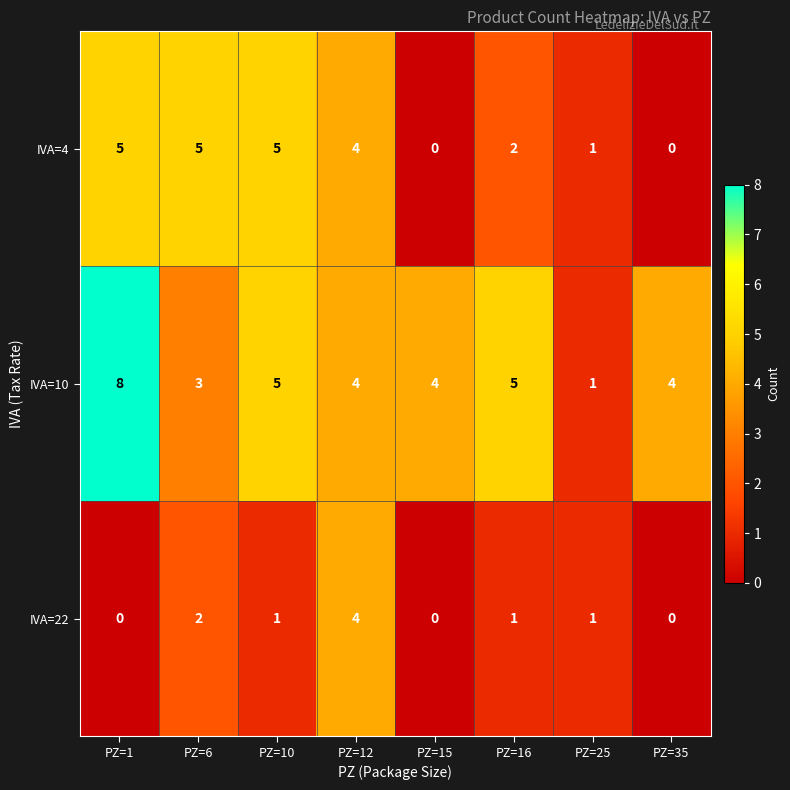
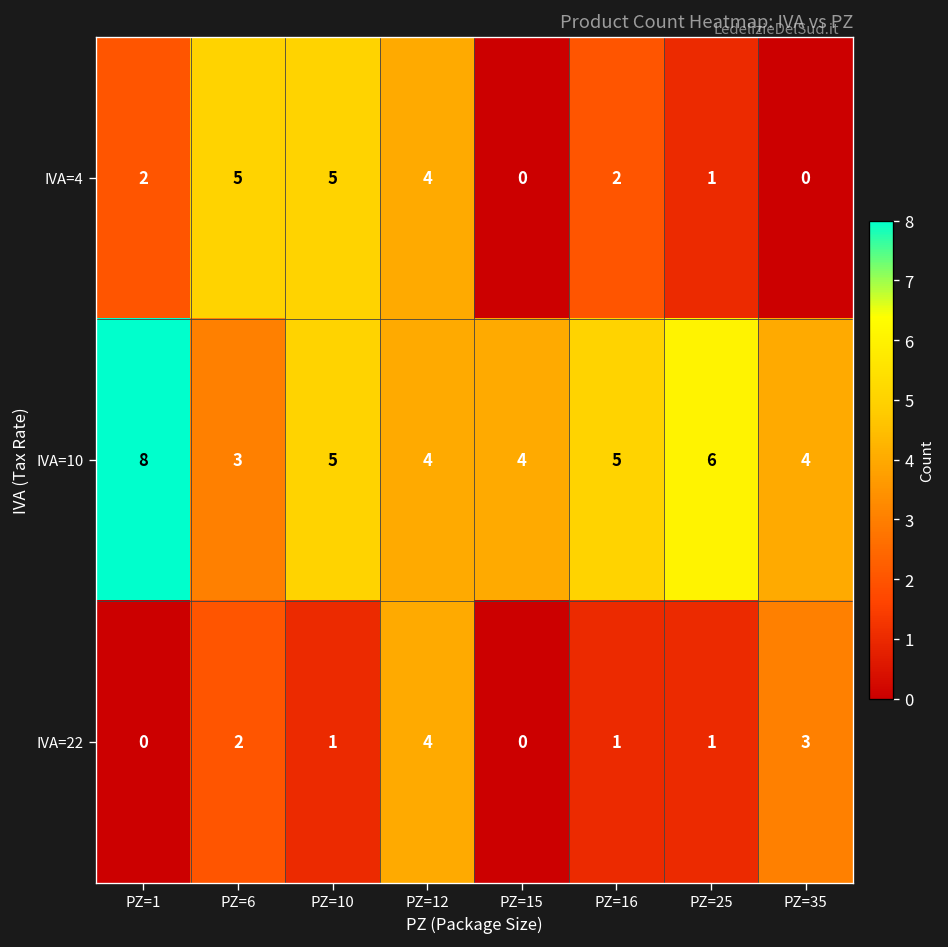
IVA=4, PZ=1: 5 -> 2
IVA=10, PZ=25: 1 -> 6
IVA=22, PZ=35: 0 -> 3
